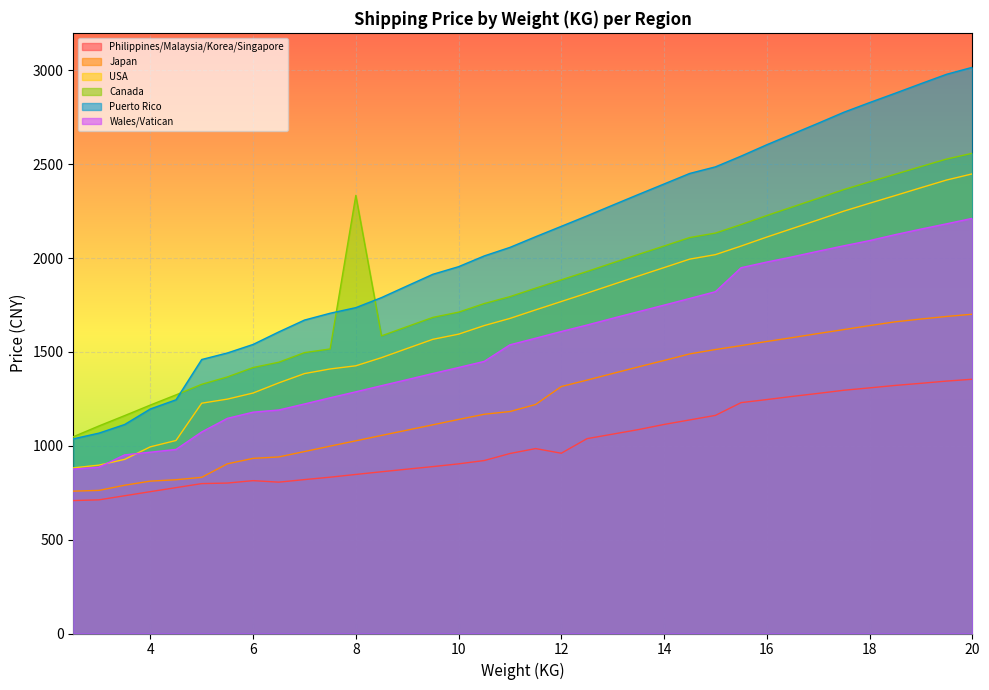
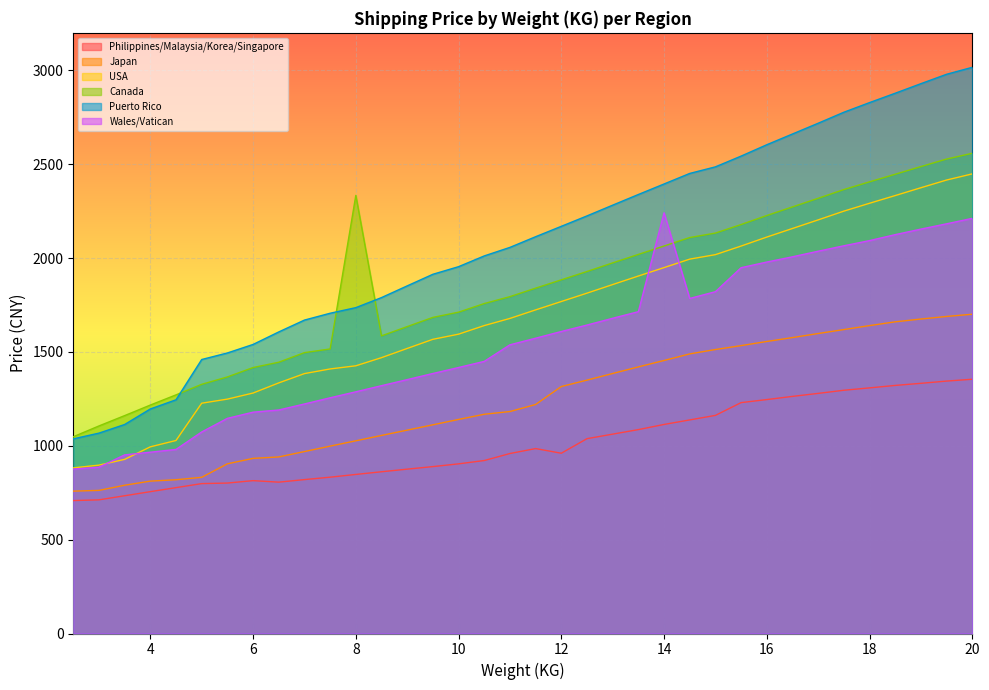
Wales/Vatican, 14: 1750 -> 2240
